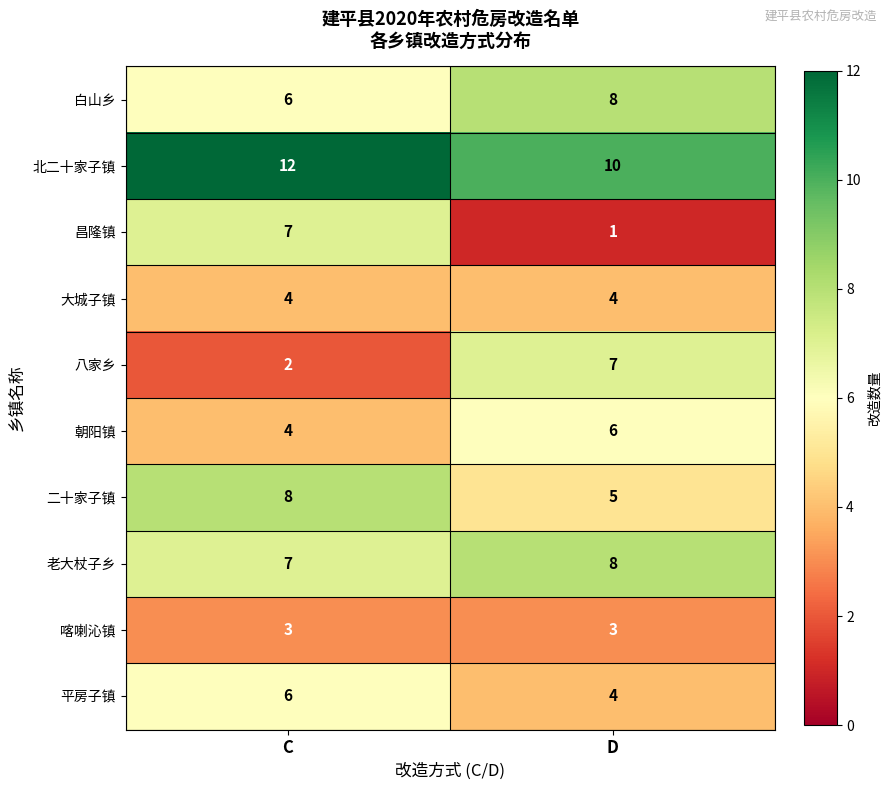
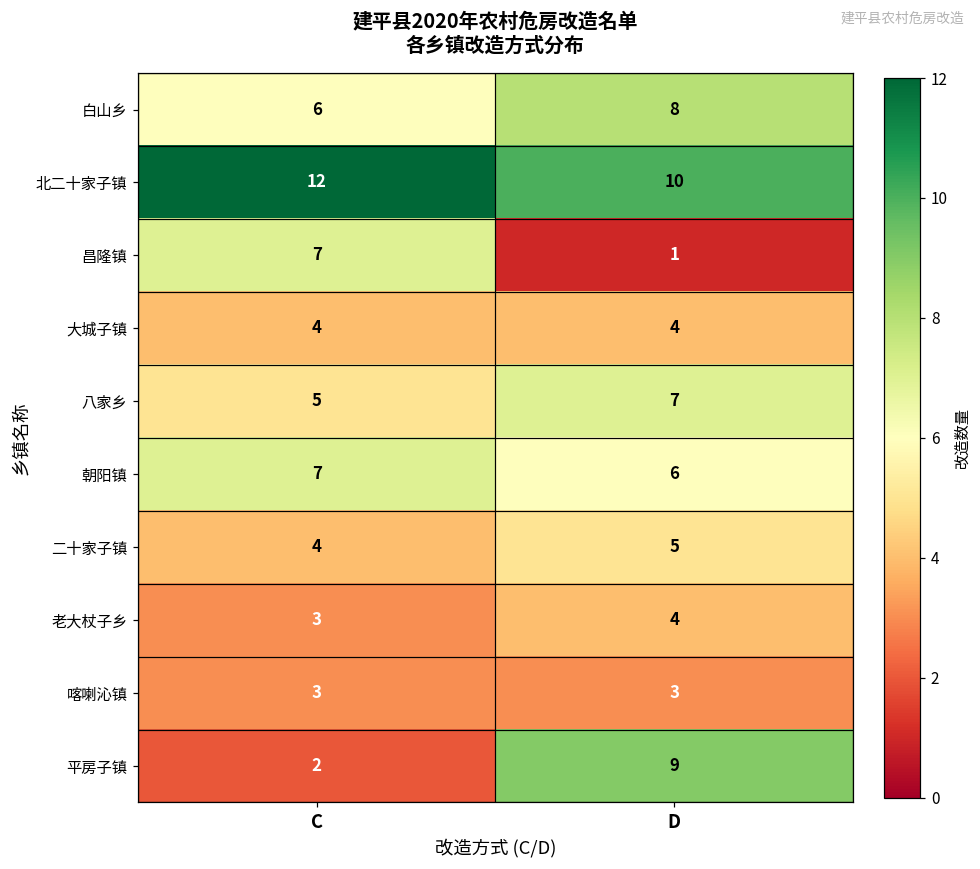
八家乡, C: 2 -> 5
朝阳镇, C: 4 -> 7
二十家子镇, C: 8 -> 4
老大杖子乡, C: 7 -> 3
老大杖子乡, D: 8 -> 4
平房子镇, C: 6 -> 2
平房子镇, D: 4 -> 9
